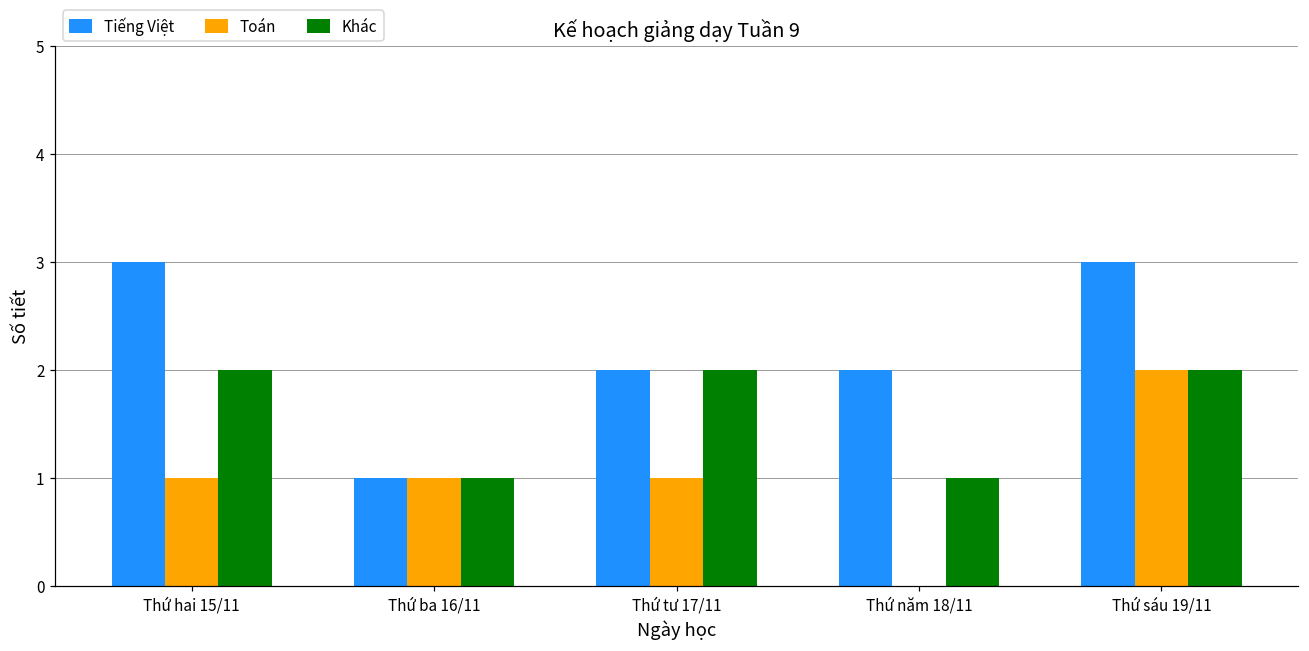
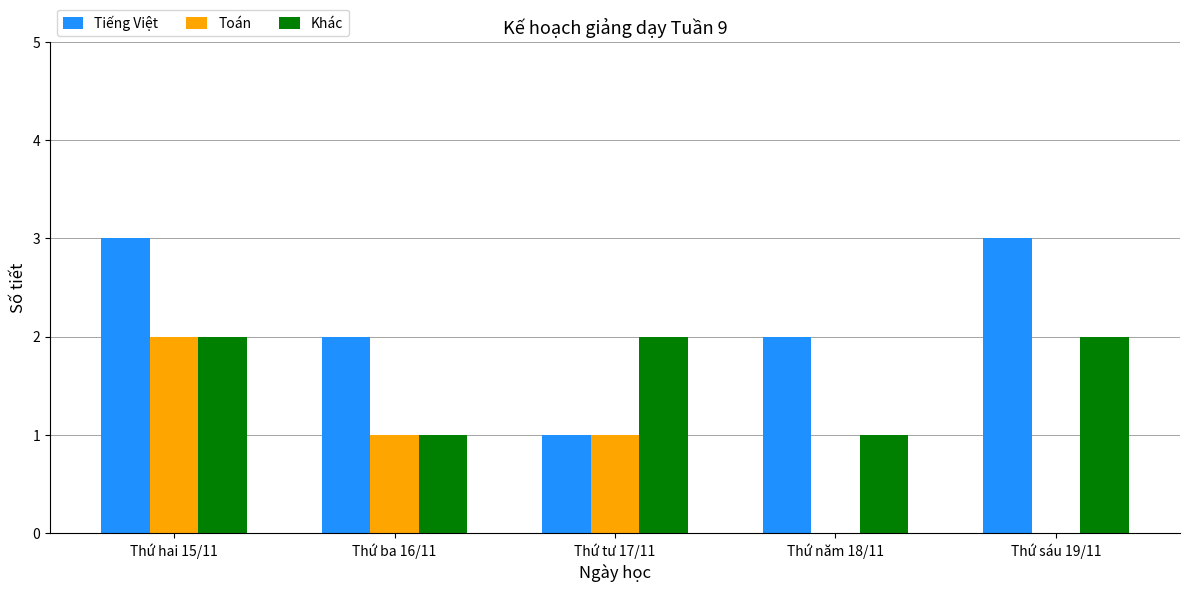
Toán, Thứ hai 15/11: 1 -> 2
Tiếng Việt, Thứ ba 16/11: 1 -> 2
Tiếng Việt, Thứ tư 17/11: 2 -> 1
Toán, Thứ sáu 19/11: 2 -> 0
